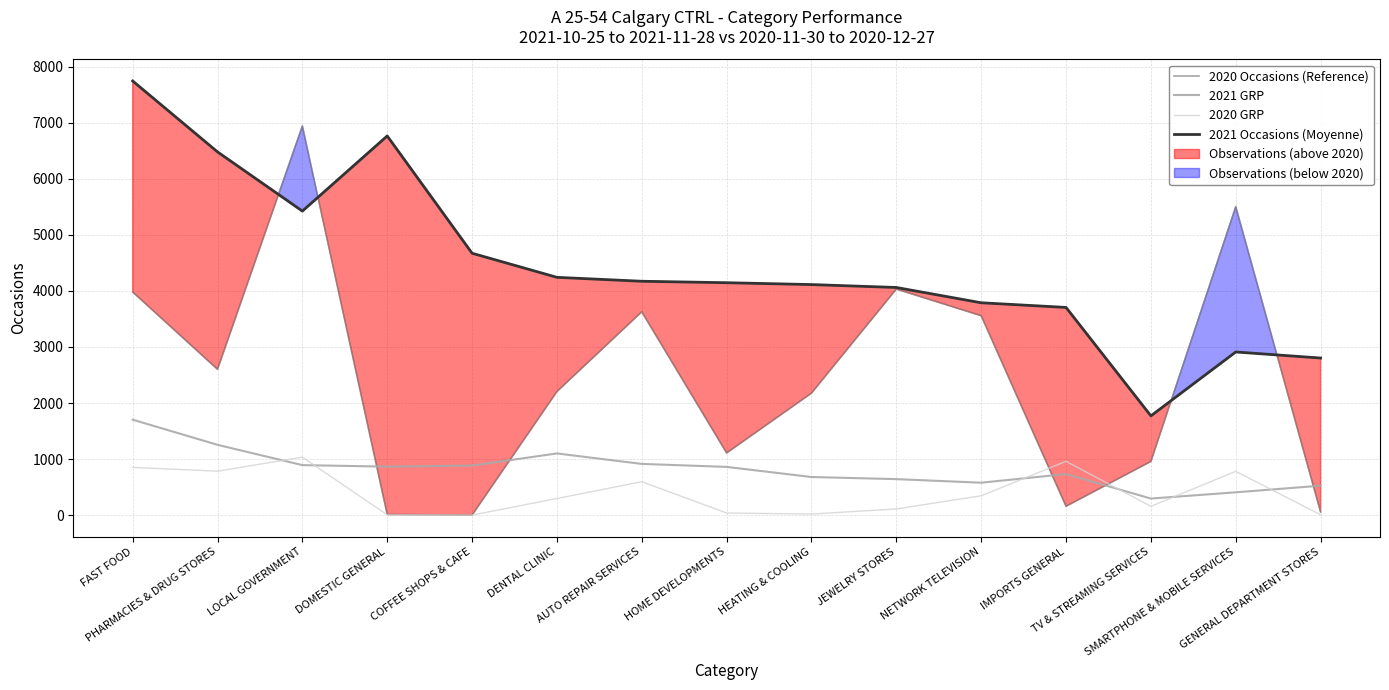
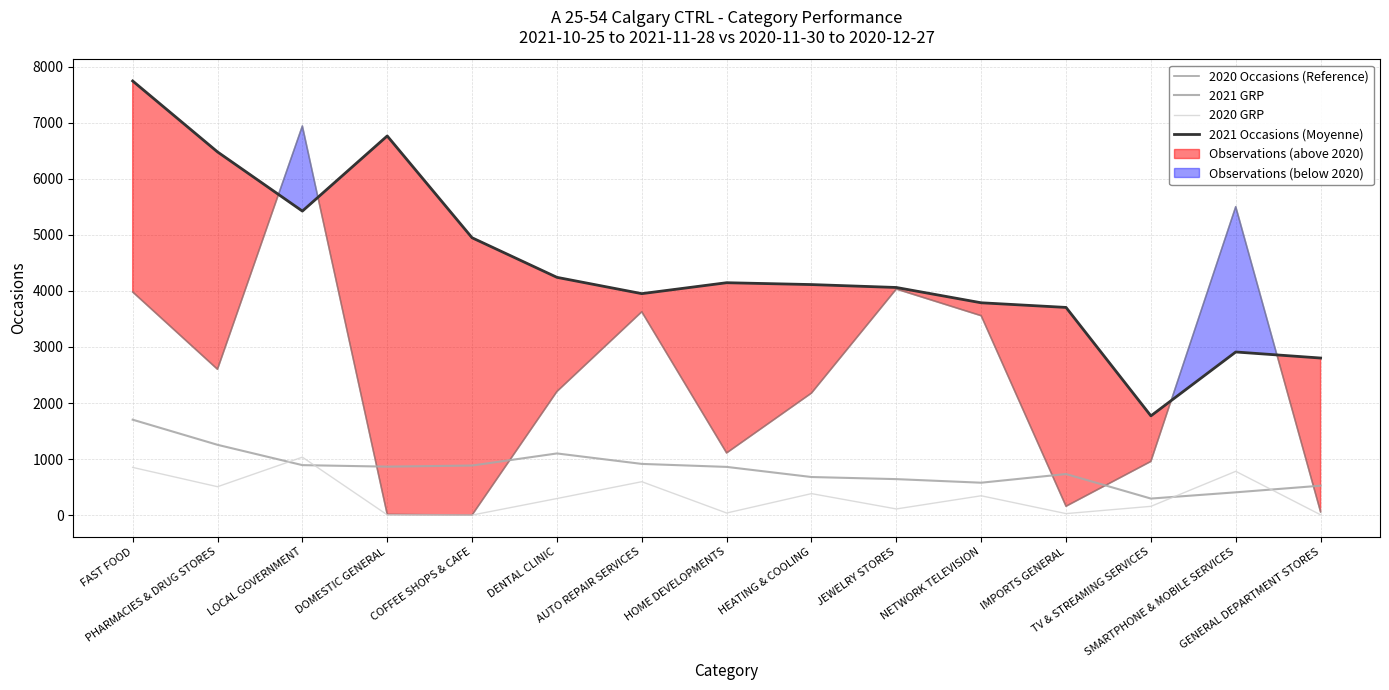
2020 GRP, PHARMACIES & DRUG STORES: 800 -> 500
2021 Occasions (Moyenne), COFFEE SHOPS & CAFE: 4700 -> 4900
2021 Occasions (Moyenne), AUTO REPAIR SERVICES: 4200 -> 4000
2020 GRP, HEATING & COOLING: 0 -> 400
2020 GRP, IMPORTS GENERAL: 1000 -> 0
